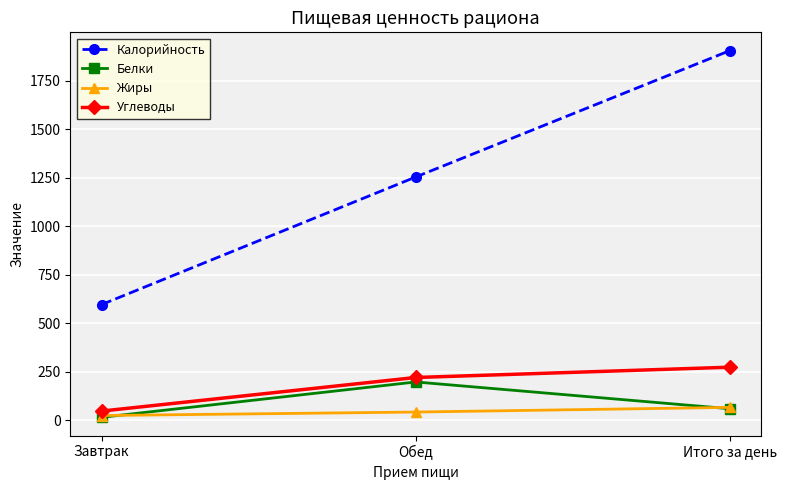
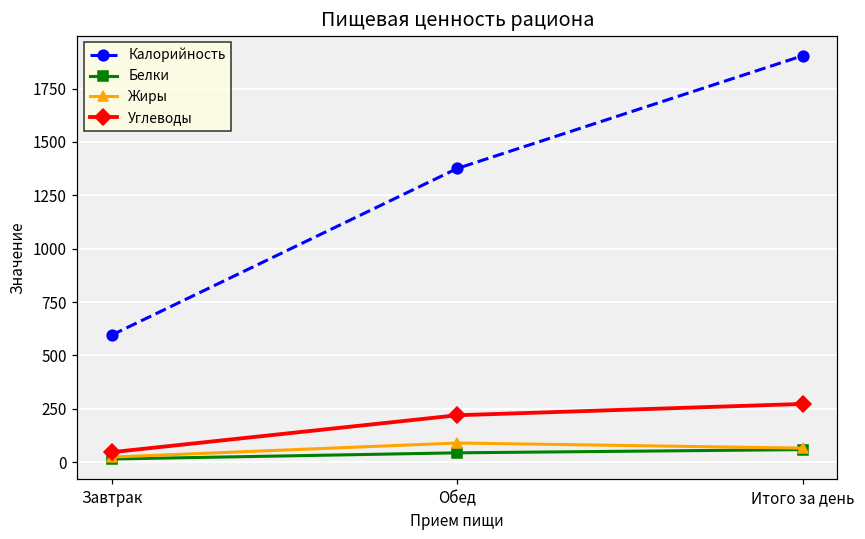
Калорийность, Обед: 1250 -> 1380
Белки, Обед: 200 -> 40
Жиры, Обед: 40 -> 90
